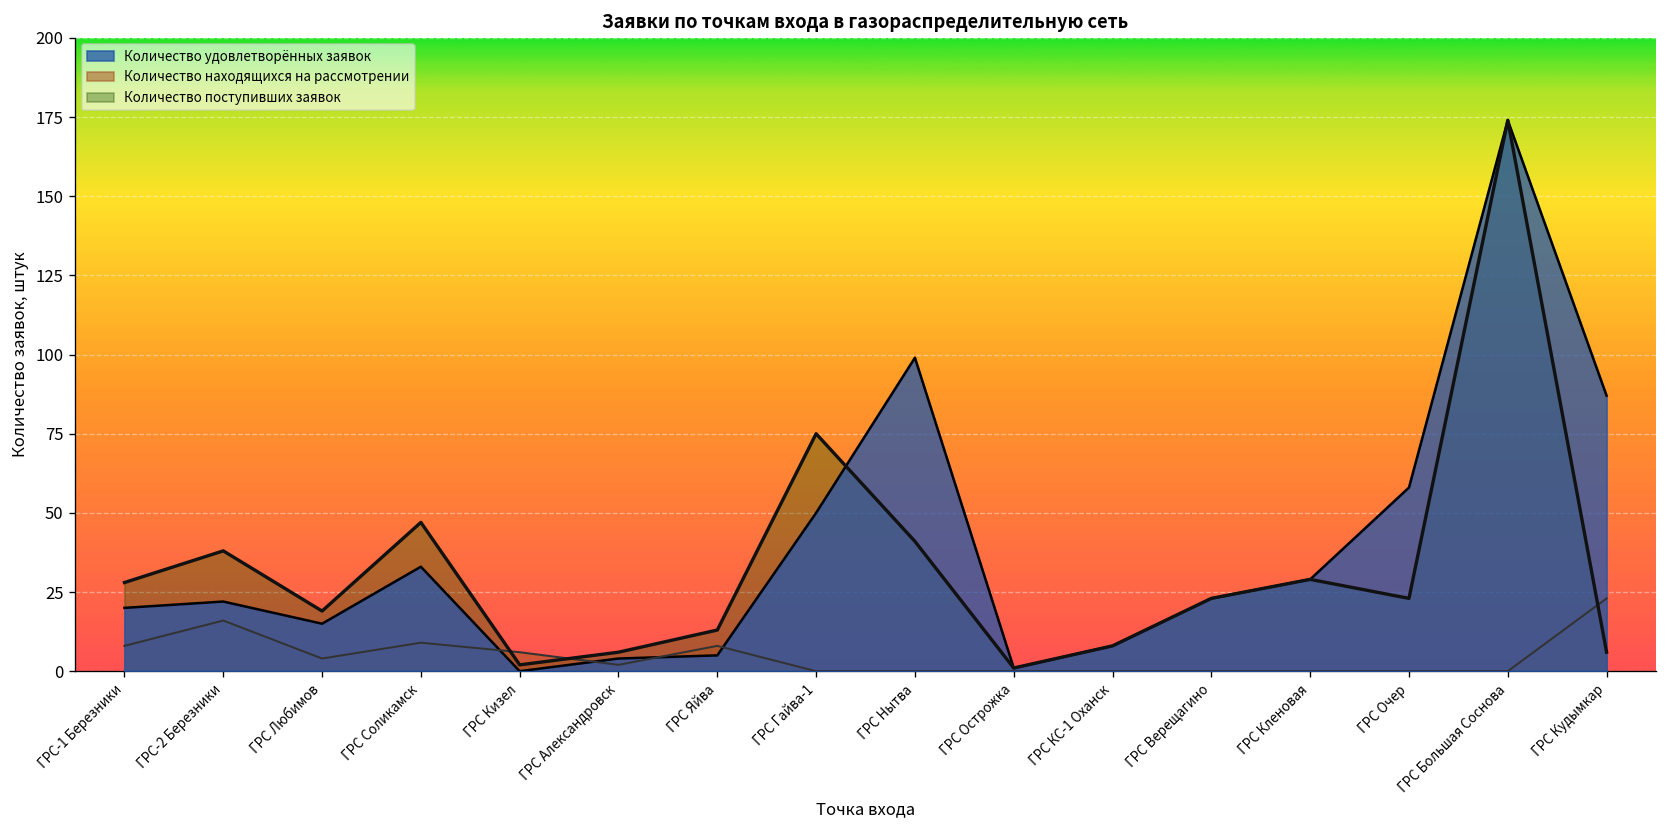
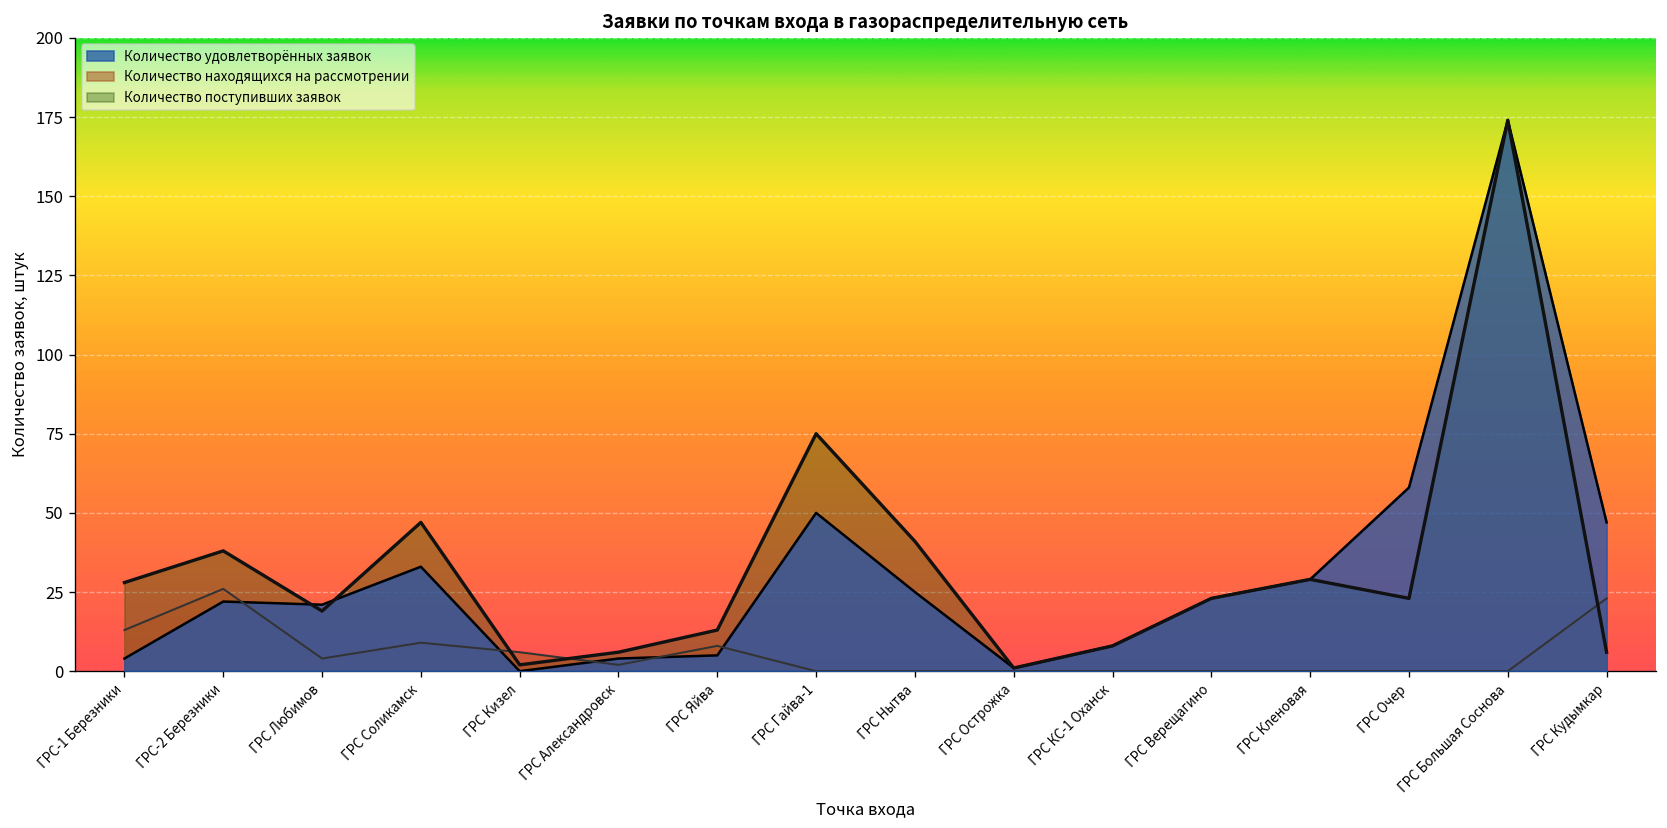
Количество удовлетворённых заявок, ГРС-1 Березники: 20 -> 4
Количество находящихся на рассмотрении, ГРС-1 Березники: 8 -> 13
Количество находящихся на рассмотрении, ГРС-2 Березники: 16 -> 26
Количество удовлетворённых заявок, ГРС Любимов: 15 -> 21
Количество удовлетворённых заявок, ГРС Нытва: 99 -> 25
Количество удовлетворённых заявок, ГРС Кудымкар: 87 -> 47
